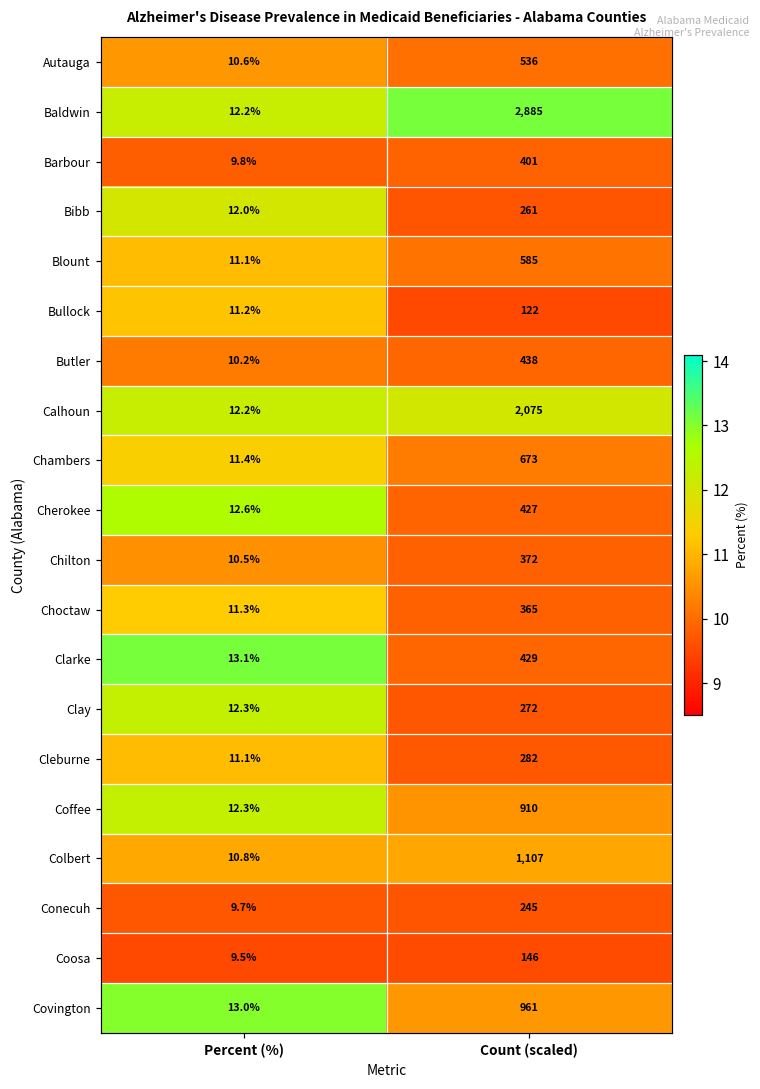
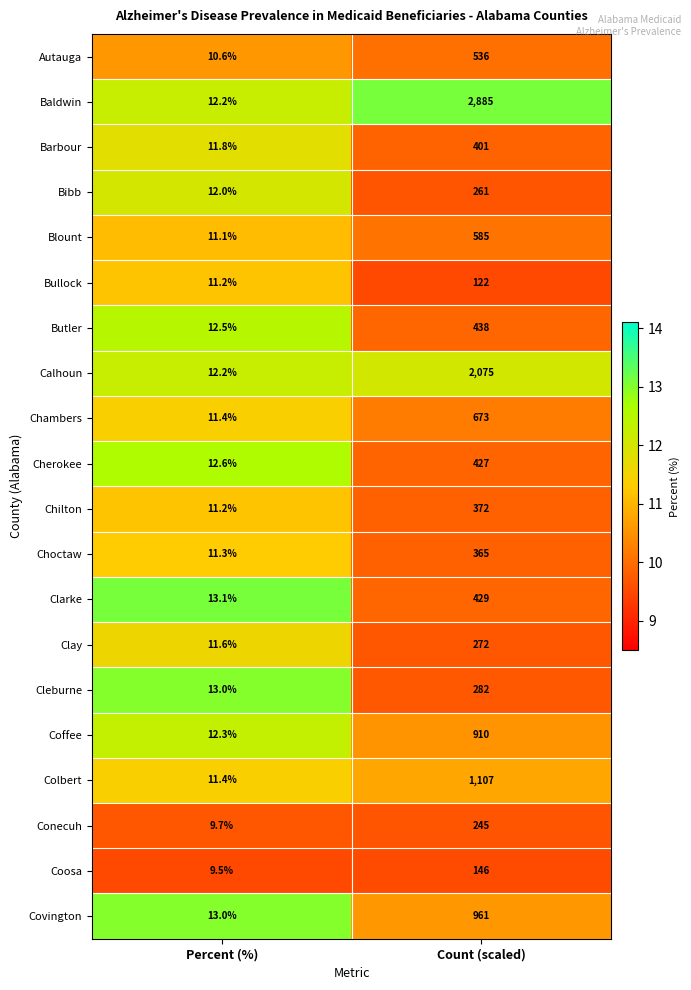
Barbour, Percent (%): 9.8% -> 11.8%
Butler, Percent (%): 10.2% -> 12.5%
Chilton, Percent (%): 10.5% -> 11.2%
Clay, Percent (%): 12.3% -> 11.6%
Cleburne, Percent (%): 11.1% -> 13.0%
Colbert, Percent (%): 10.8% -> 11.4%
